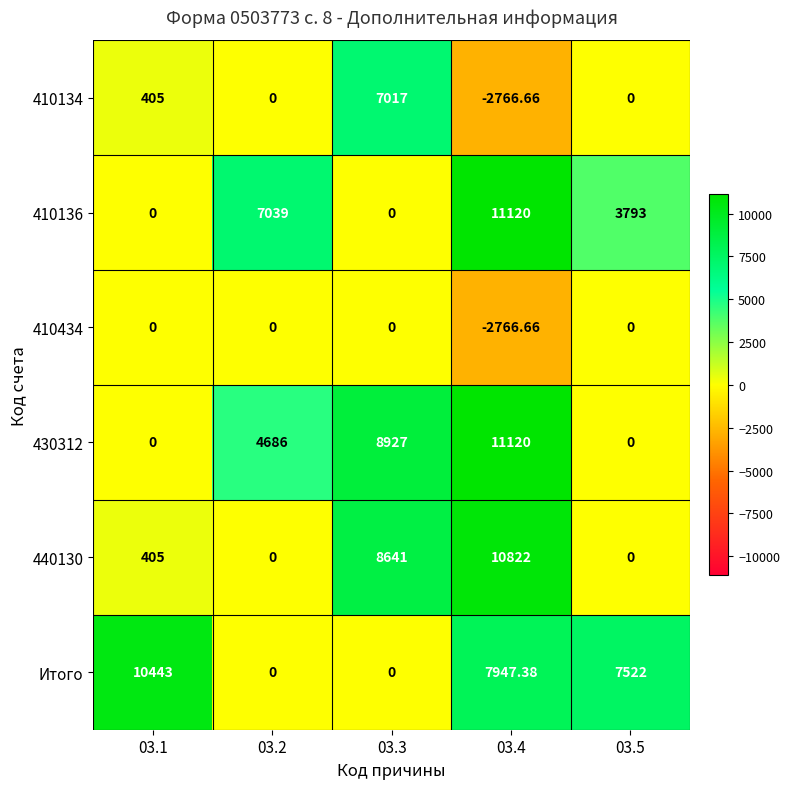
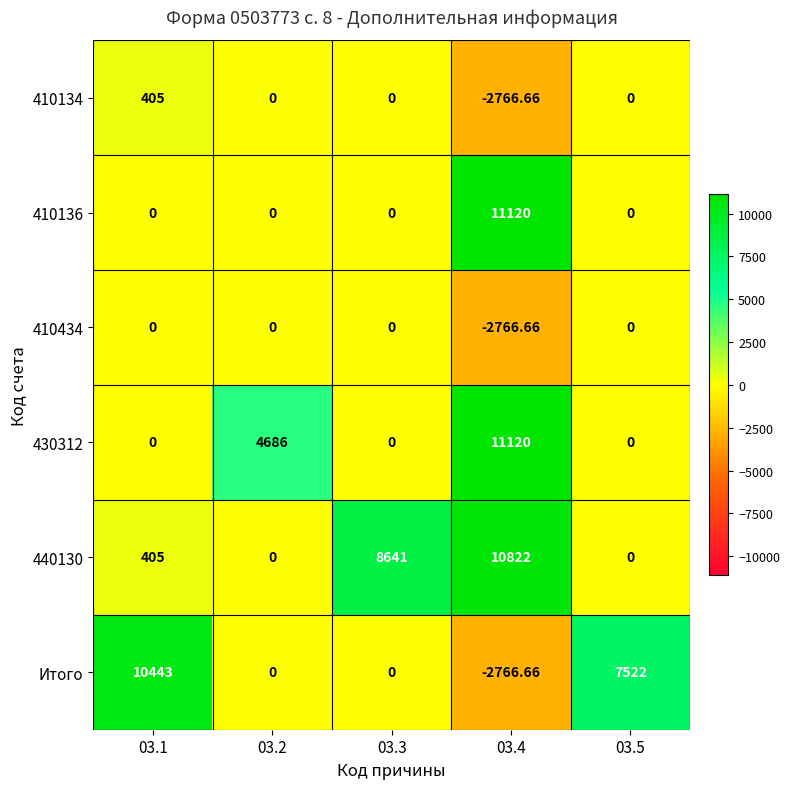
410134, 03.3: 7017 -> 0
410136, 03.2: 7039 -> 0
410136, 03.5: 3793 -> 0
430312, 03.3: 8927 -> 0
Итого, 03.4: 7947.38 -> -2766.66
